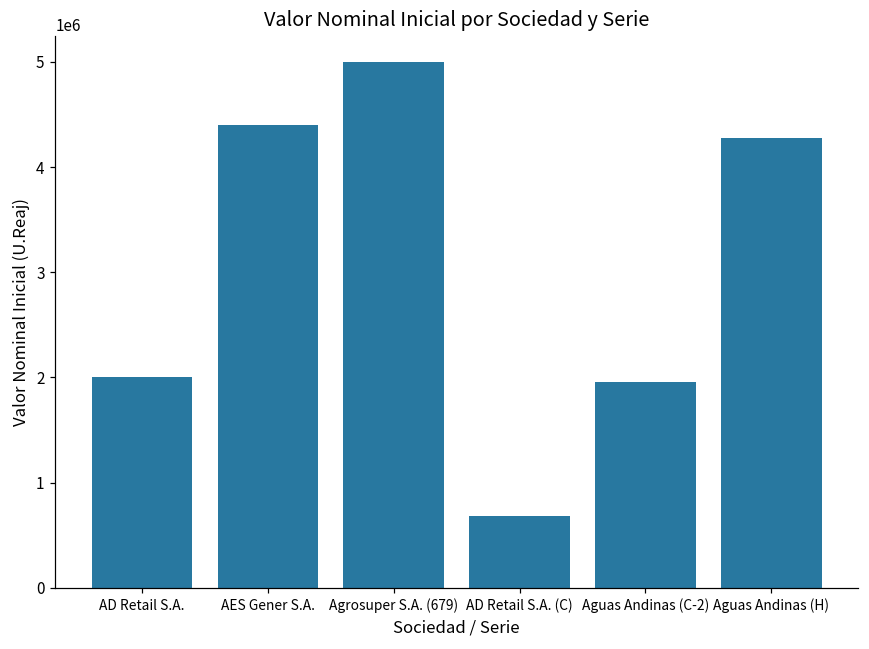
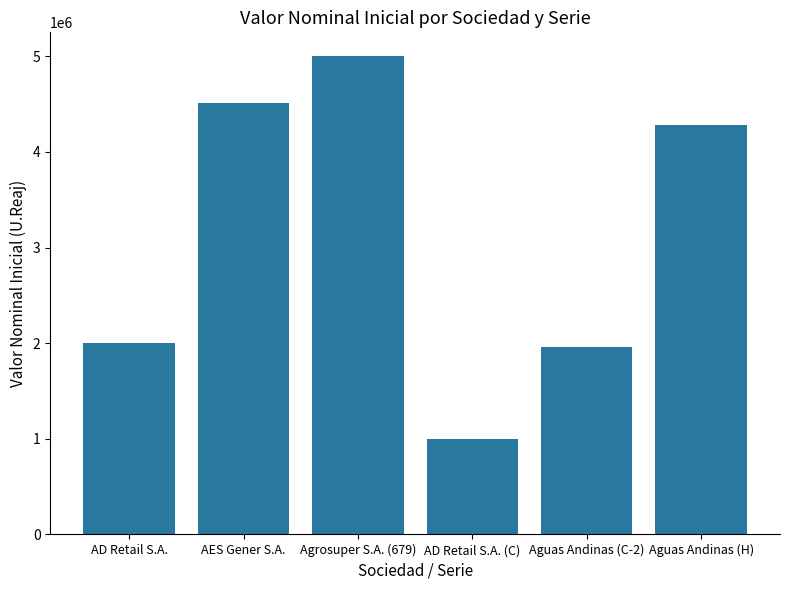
AES Gener S.A.: 4400000 -> 4500000
AD Retail S.A. (C): 700000 -> 1000000
